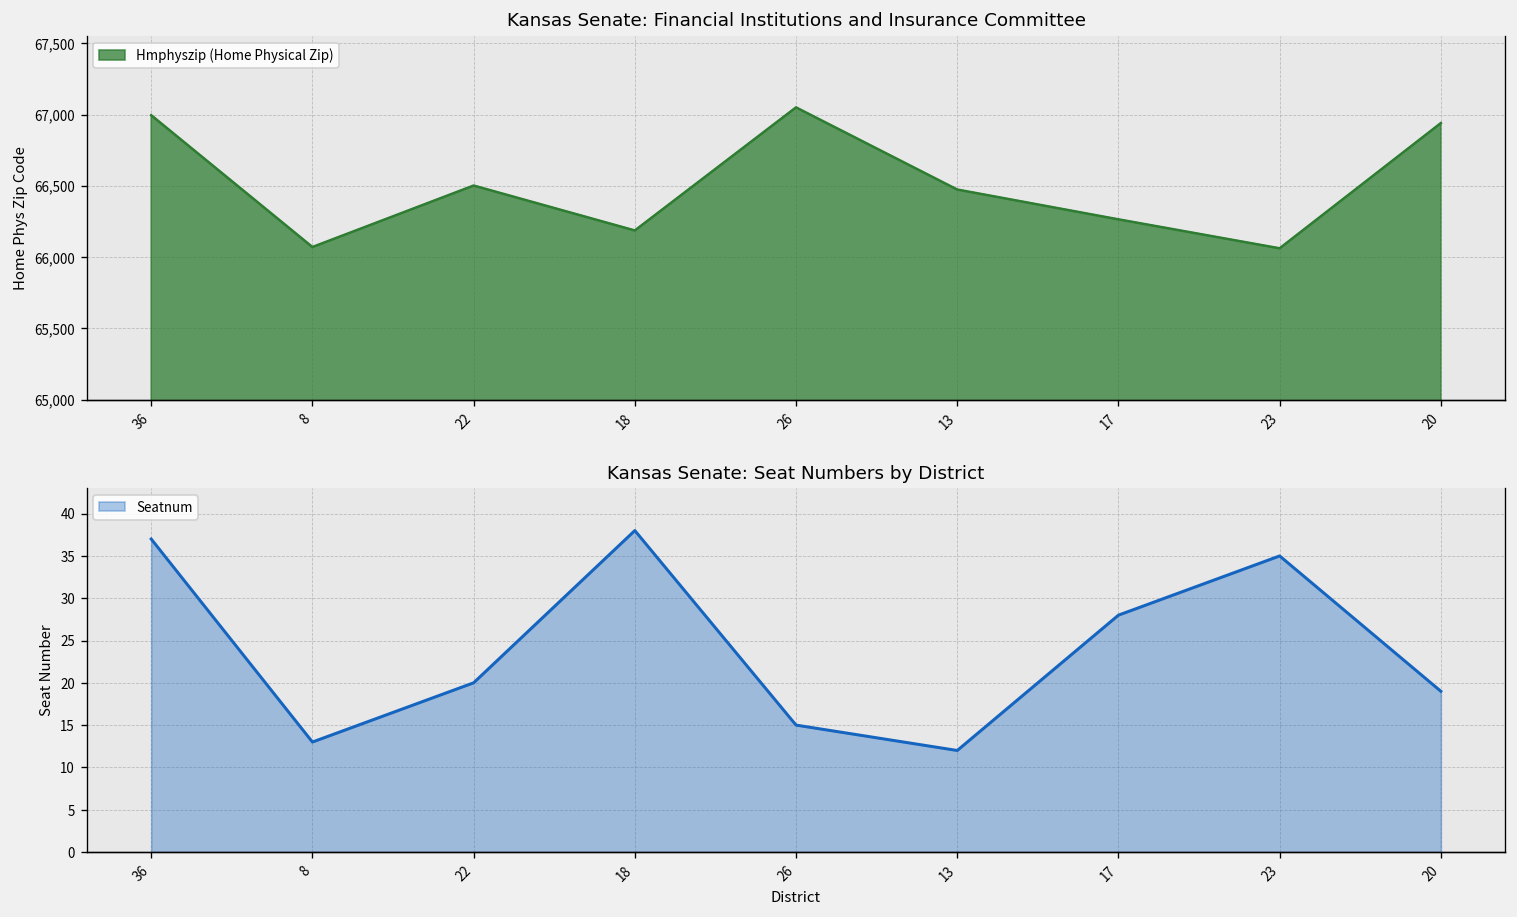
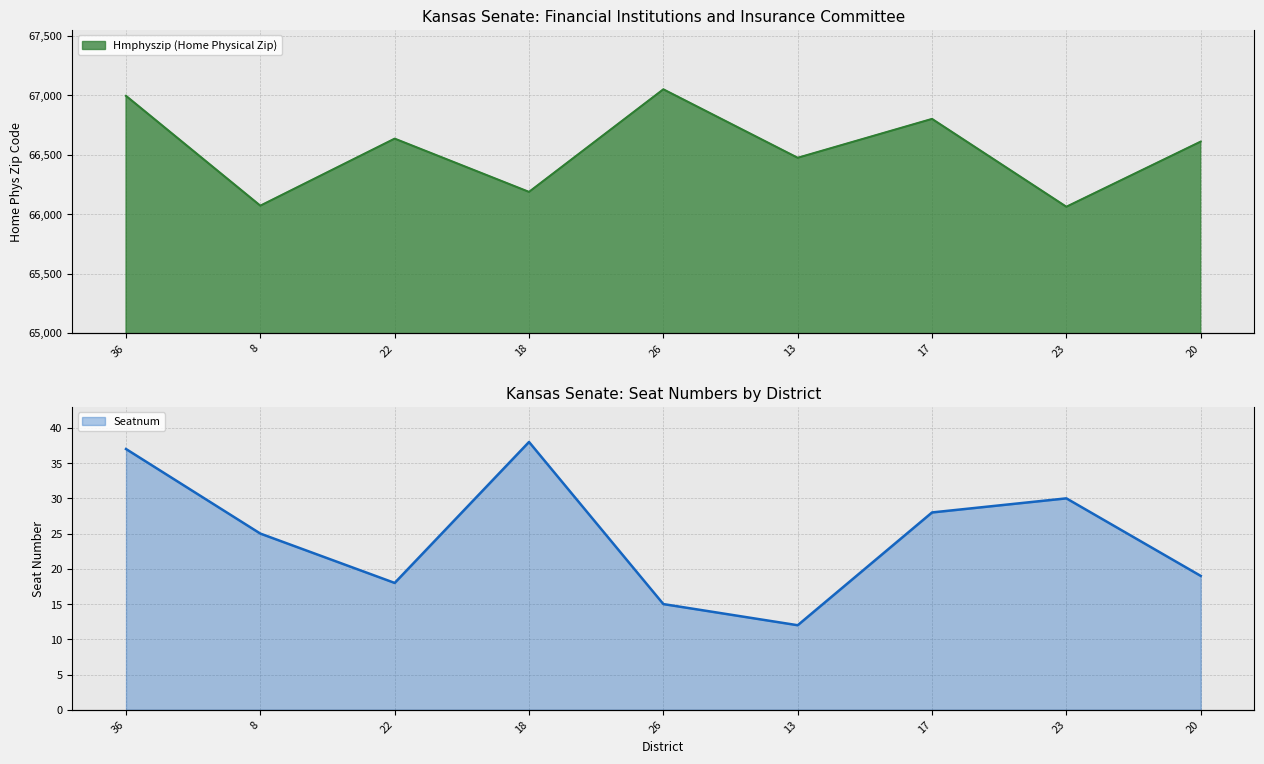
Kansas Senate: Financial Institutions and Insurance Committee, 22: 66,500 -> 66,640
Kansas Senate: Financial Institutions and Insurance Committee, 17: 66,270 -> 66,800
Kansas Senate: Financial Institutions and Insurance Committee, 20: 66,940 -> 66,610
Kansas Senate: Seat Numbers by District, 8: 13 -> 25
Kansas Senate: Seat Numbers by District, 22: 20 -> 18
Kansas Senate: Seat Numbers by District, 23: 35 -> 30
